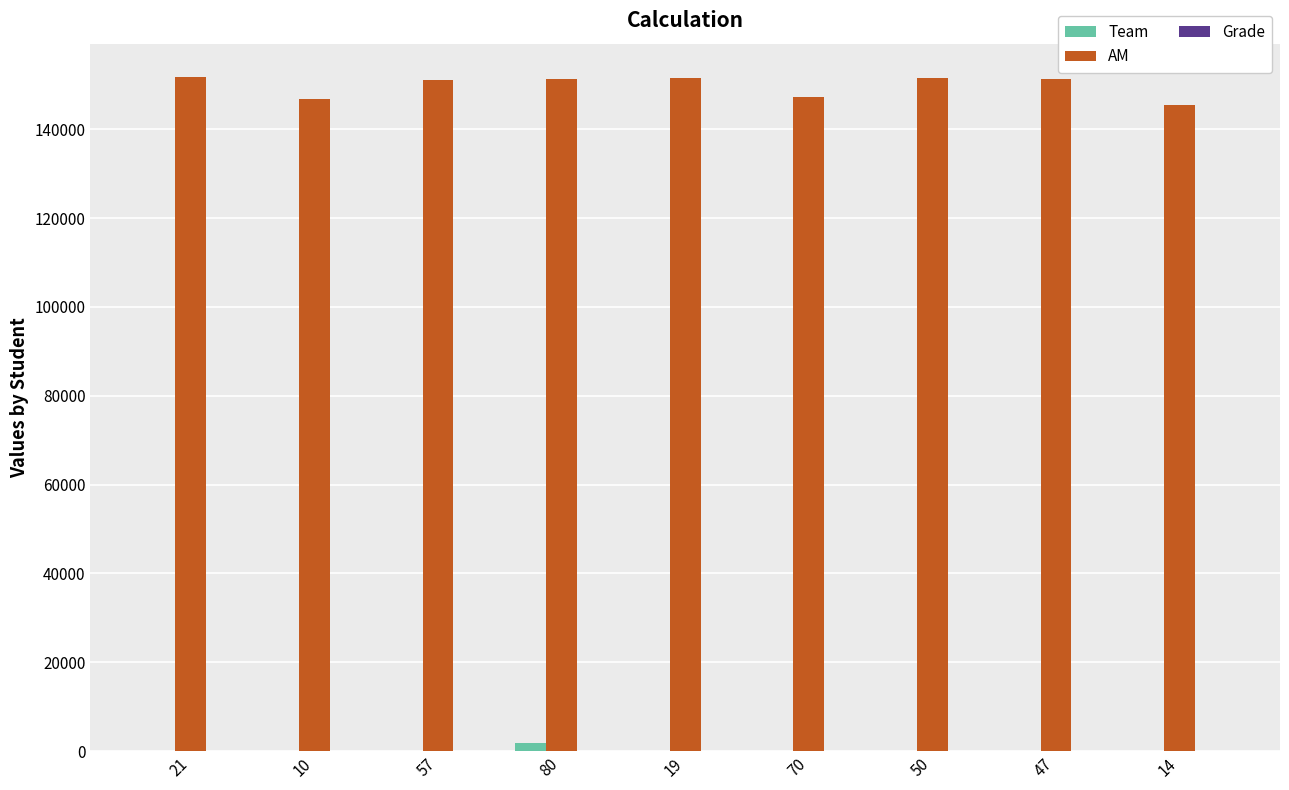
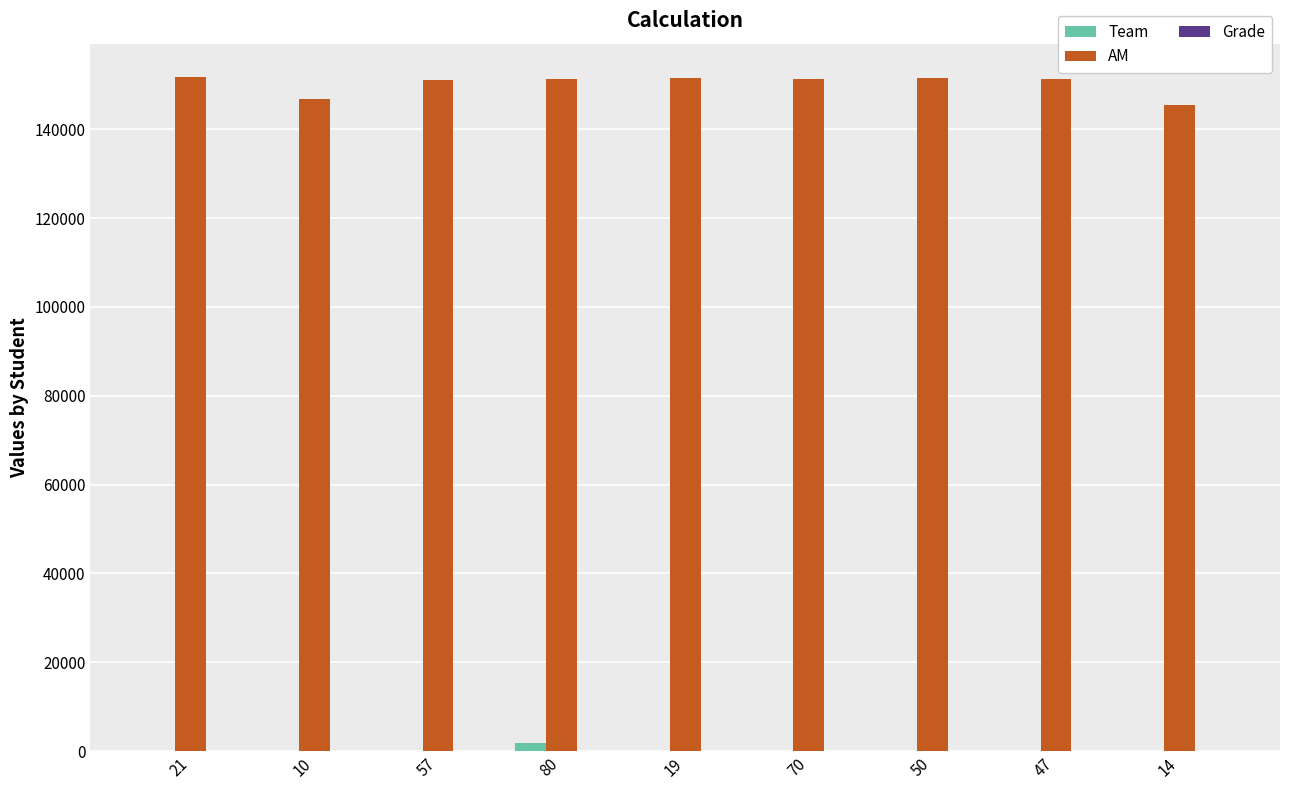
AM, 70: 147000 -> 151000
